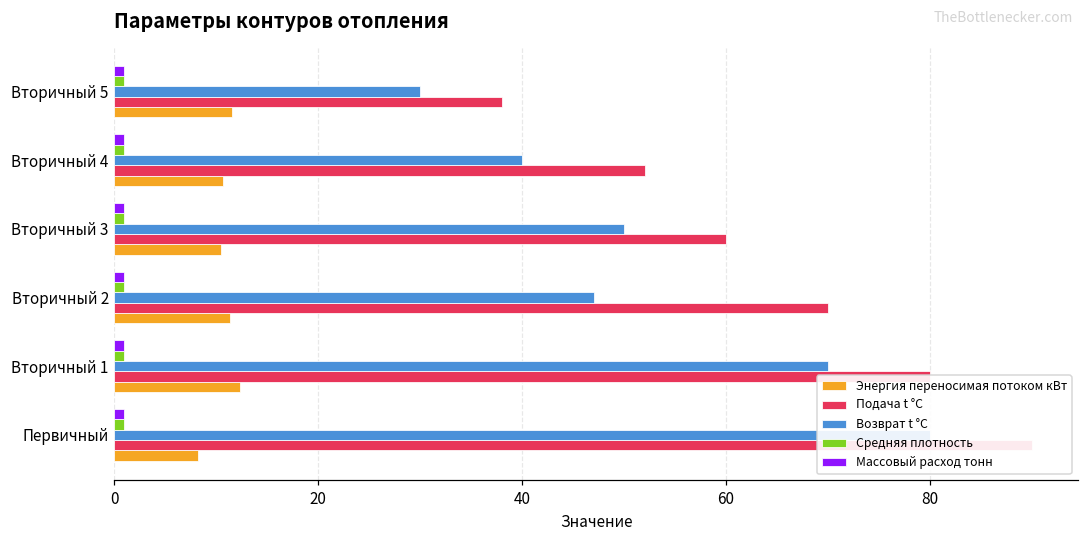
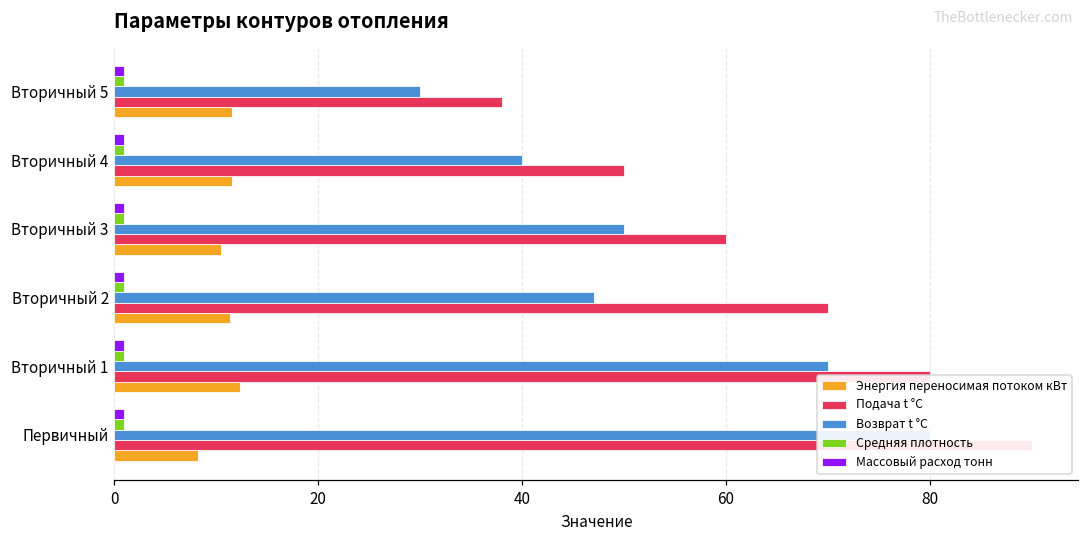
Подача t °С, Вторичный 4: 52 -> 50
Энергия переносимая потоком кВт, Вторичный 4: 11 -> 12
